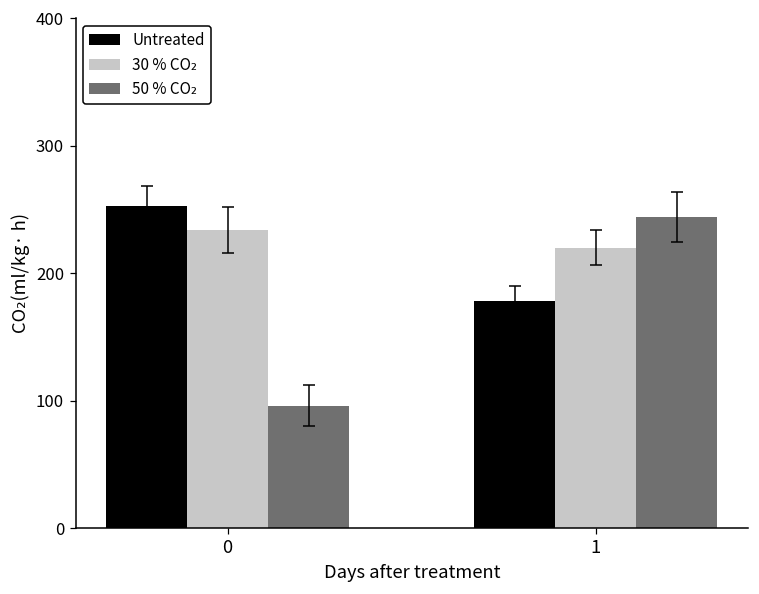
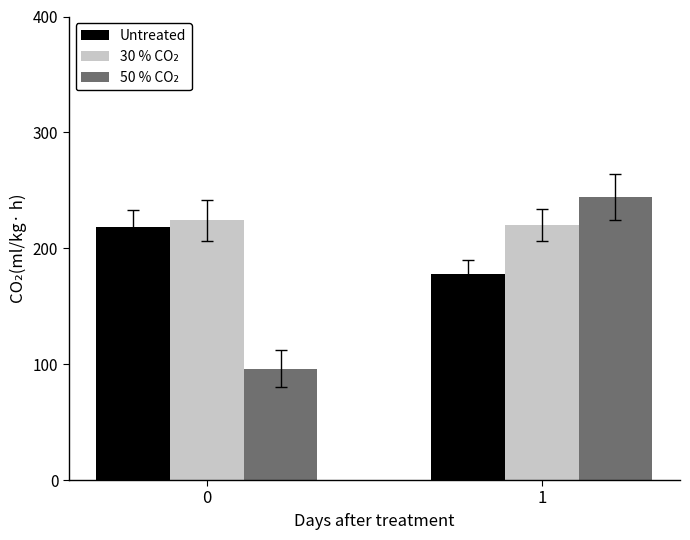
Untreated, 0: 253 -> 218
30 % CO₂, 0: 234 -> 224
